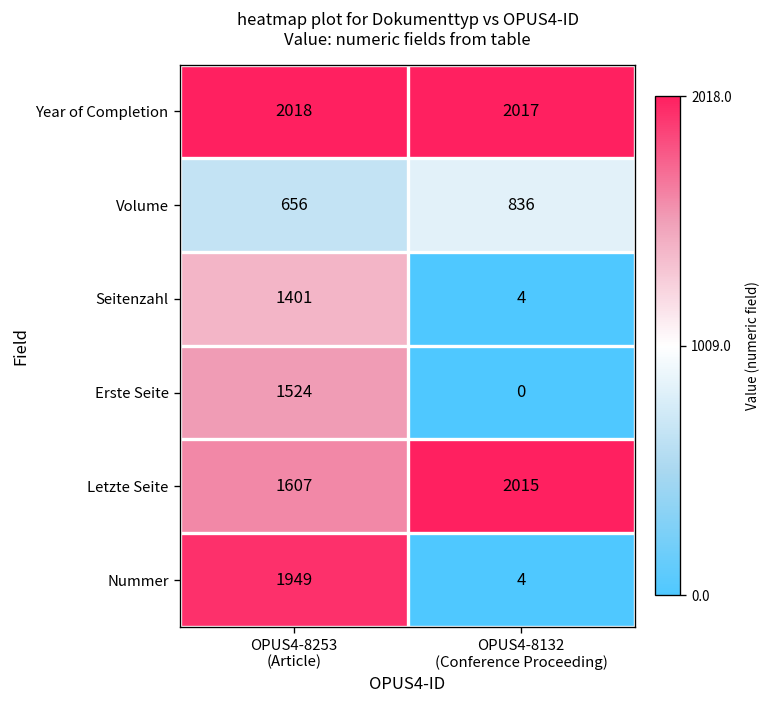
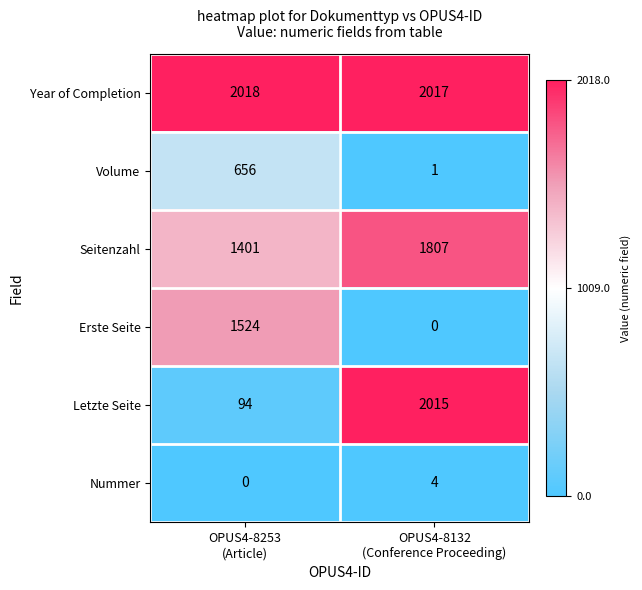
Volume, OPUS4-8132 (Conference Proceeding): 836 -> 1
Seitenzahl, OPUS4-8132 (Conference Proceeding): 4 -> 1807
Letzte Seite, OPUS4-8253 (Article): 1607 -> 94
Nummer, OPUS4-8253 (Article): 1949 -> 0
